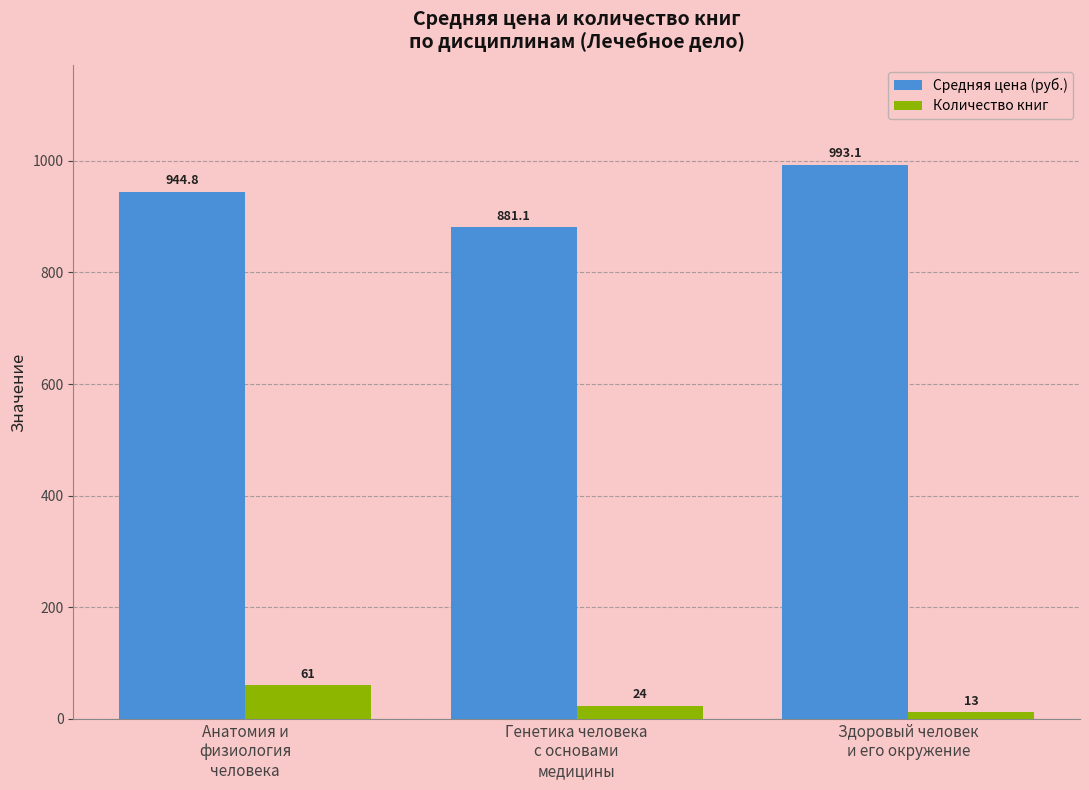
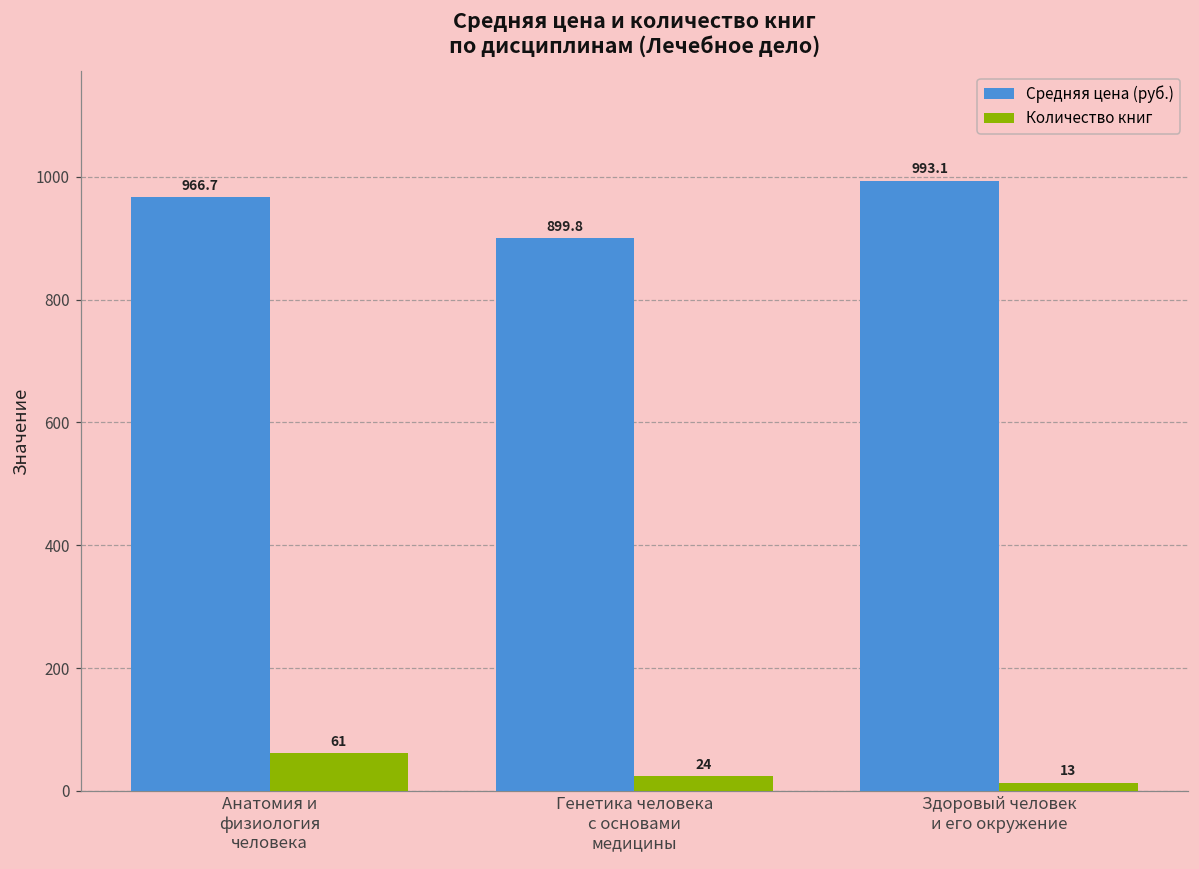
Средняя цена (руб.), Анатомия и физиология человека: 944.8 -> 966.7
Средняя цена (руб.), Генетика человека с основами медицины: 881.1 -> 899.8
